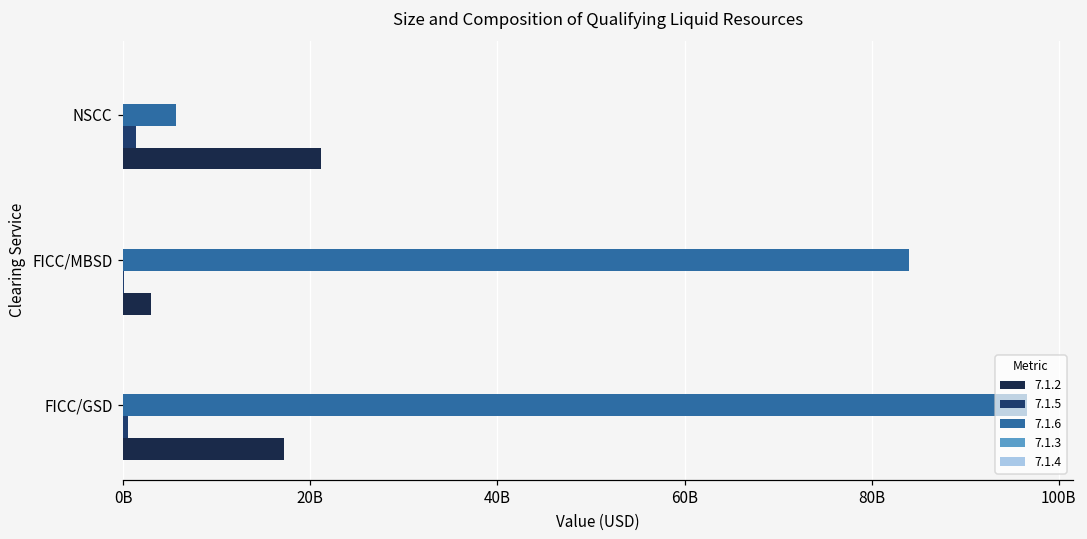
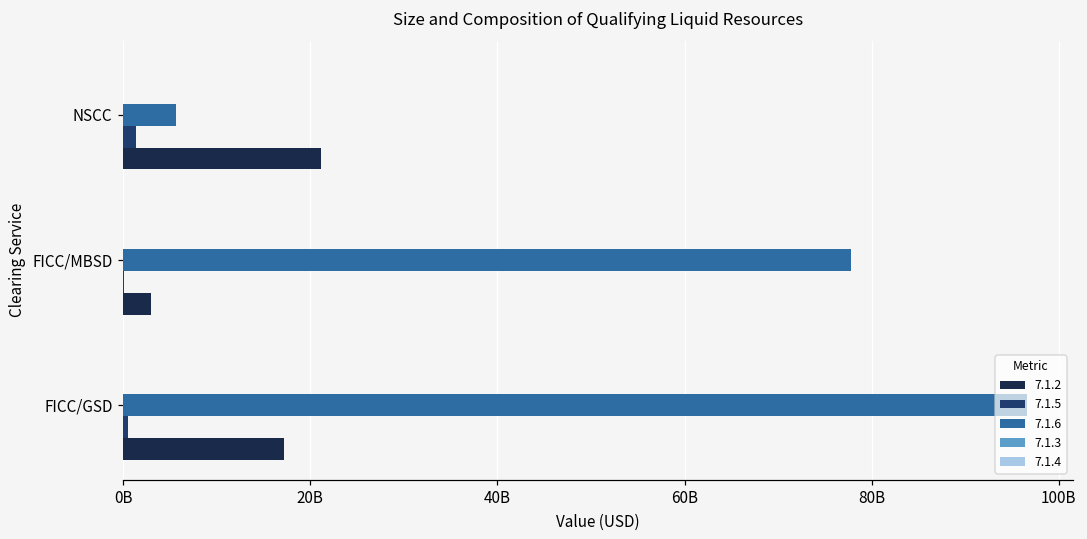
7.1.6, FICC/MBSD: 84000000000 -> 78000000000
